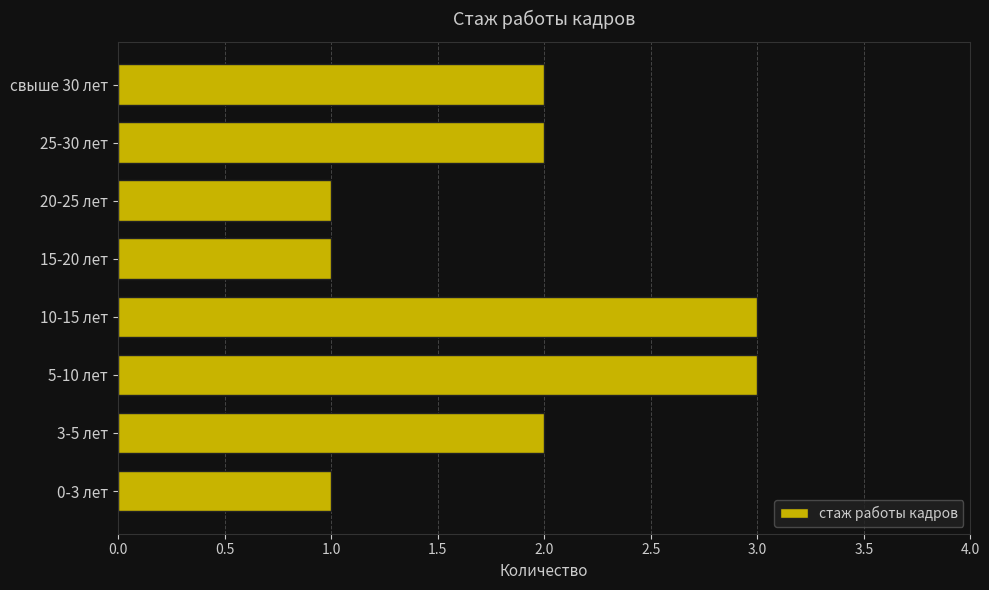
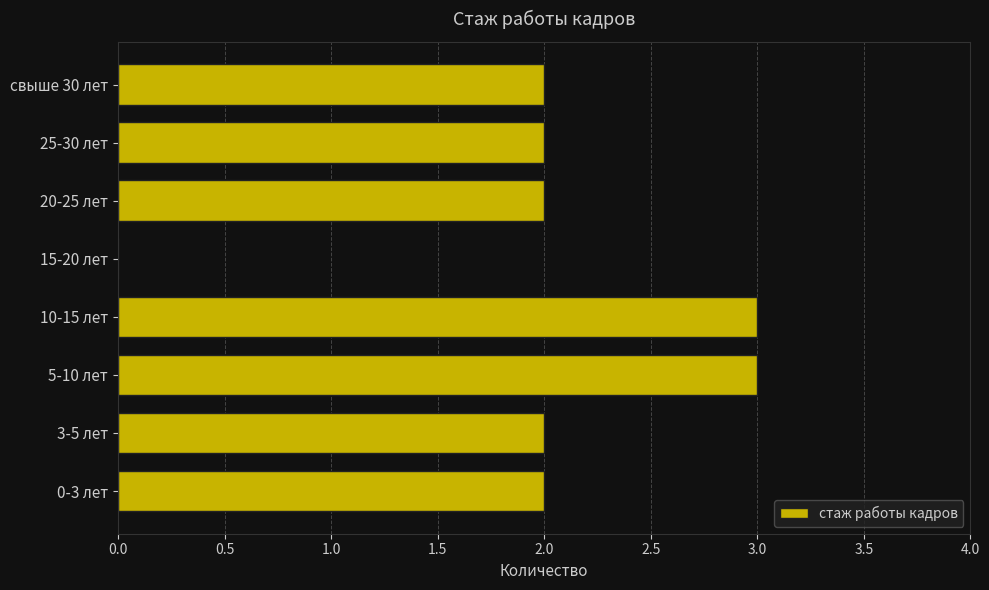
20-25 лет: 1 -> 2
15-20 лет: 1 -> 0
0-3 лет: 1 -> 2
